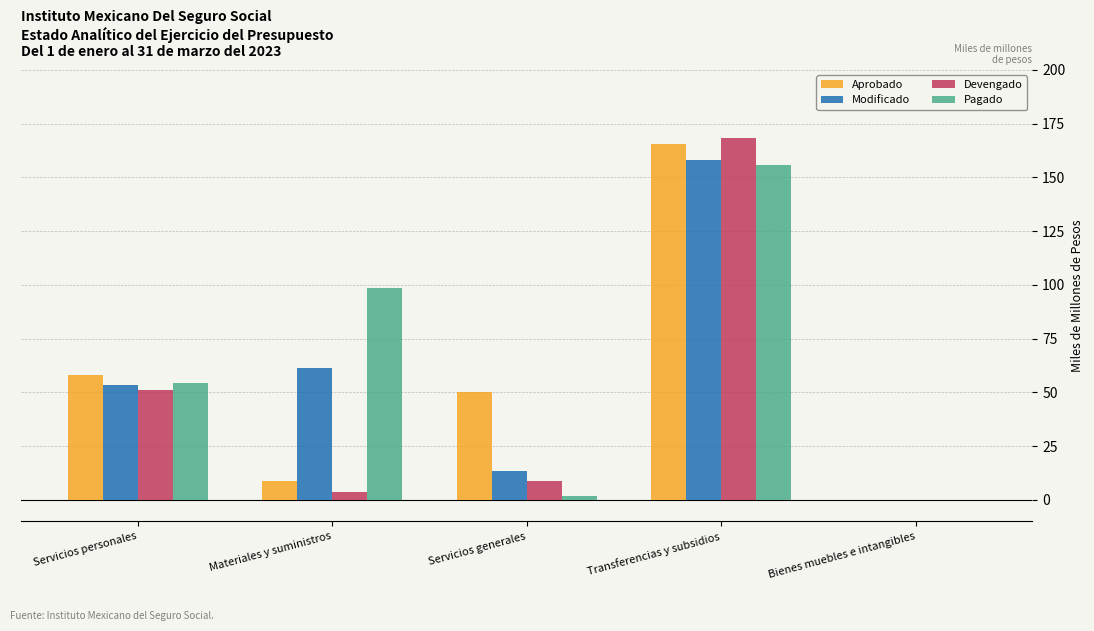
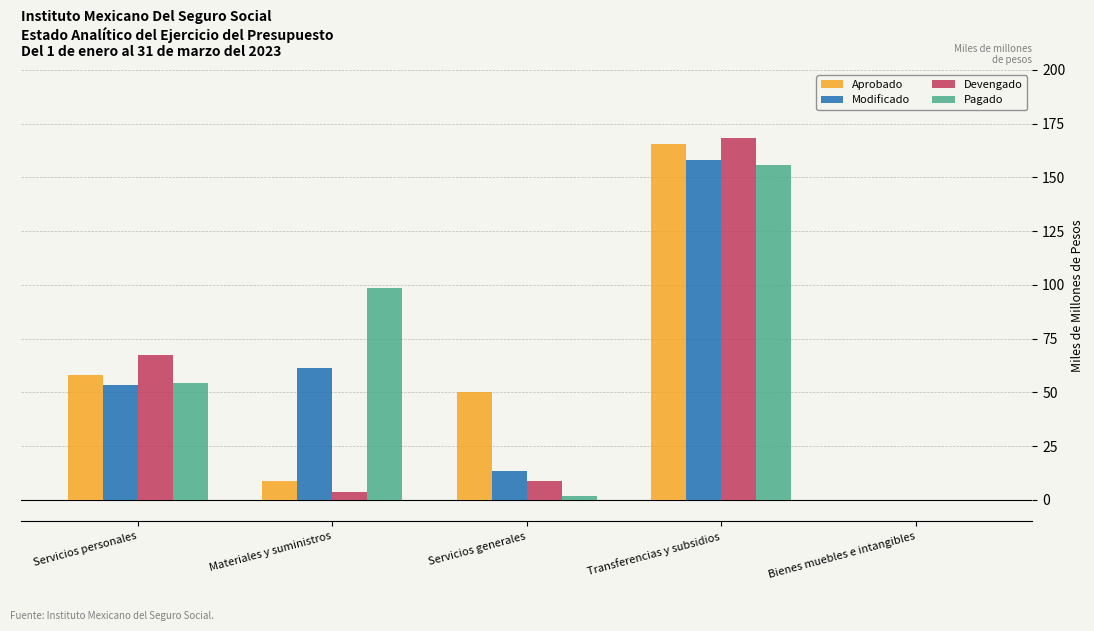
Devengado, Servicios personales: 51 -> 67
